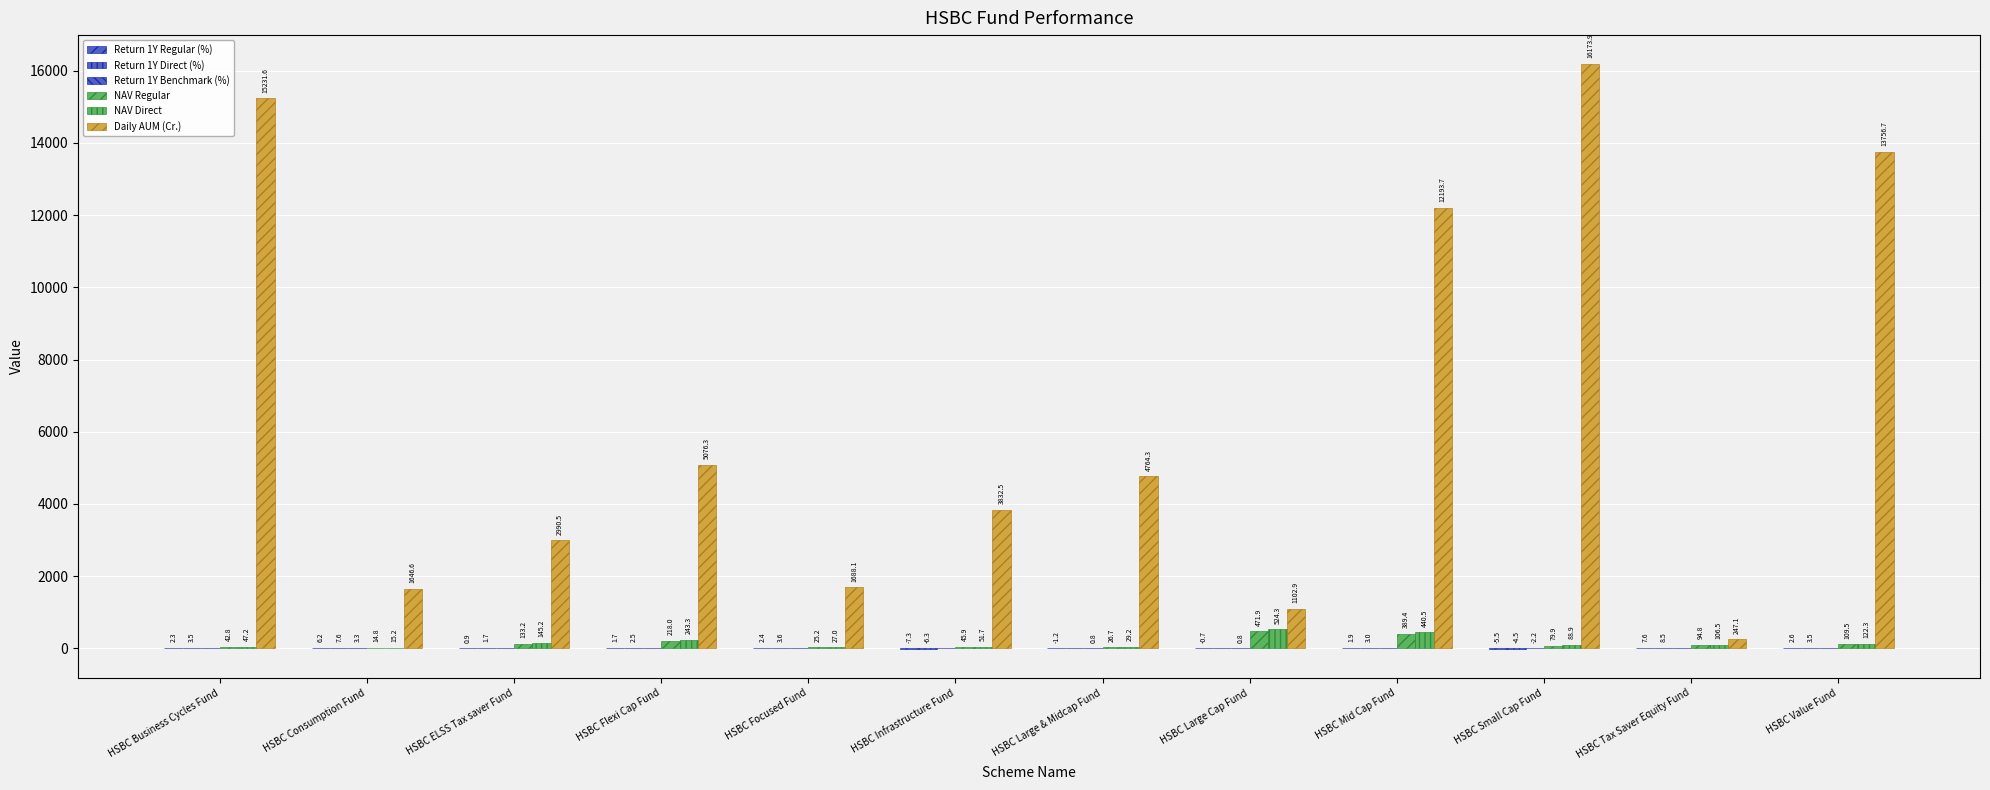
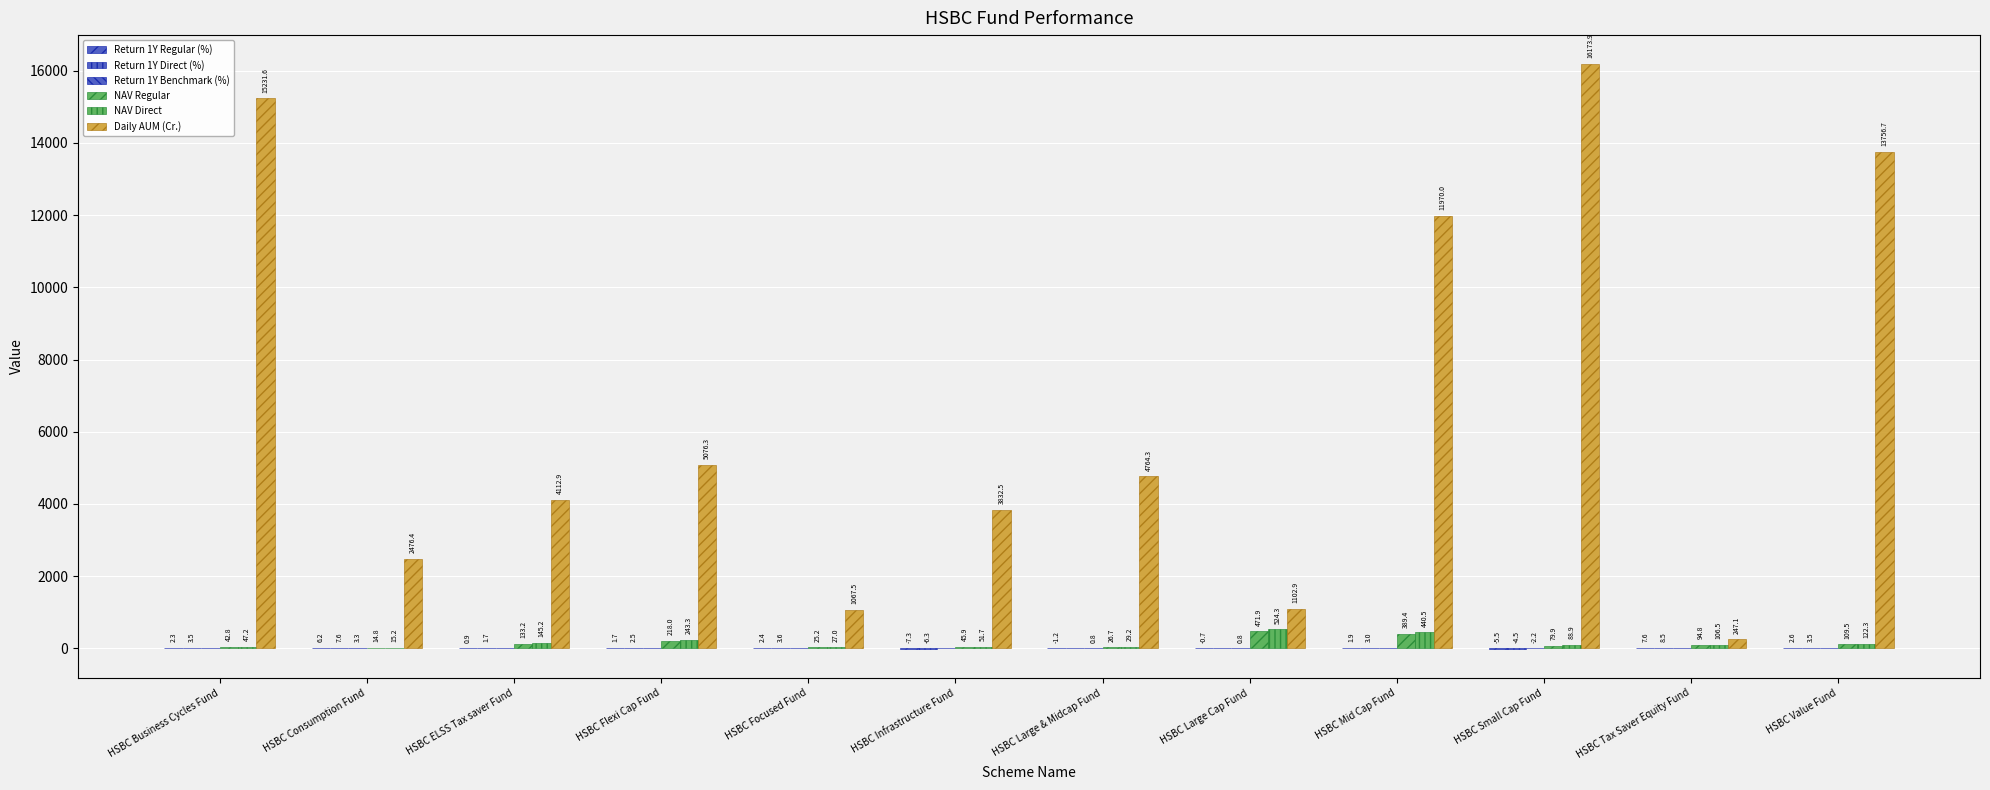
Daily AUM (Cr.), HSBC Consumption Fund: 1646.6 -> 2476.4
Daily AUM (Cr.), HSBC ELSS Tax saver Fund: 2990.5 -> 4112.9
Daily AUM (Cr.), HSBC Focused Fund: 1688.1 -> 1067.5
Daily AUM (Cr.), HSBC Mid Cap Fund: 12193.7 -> 11970.0
